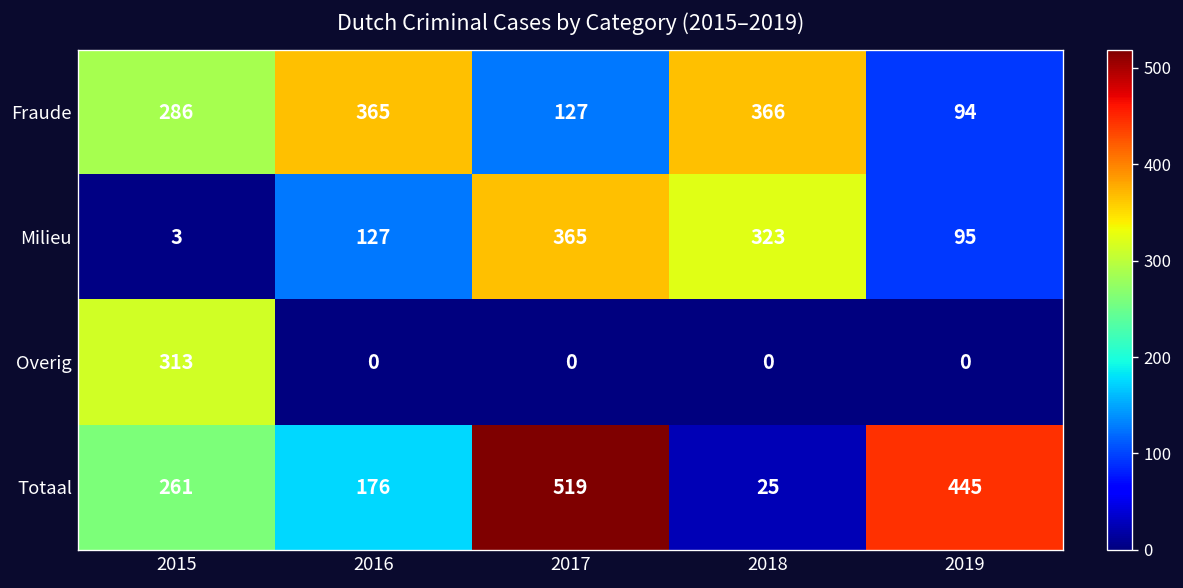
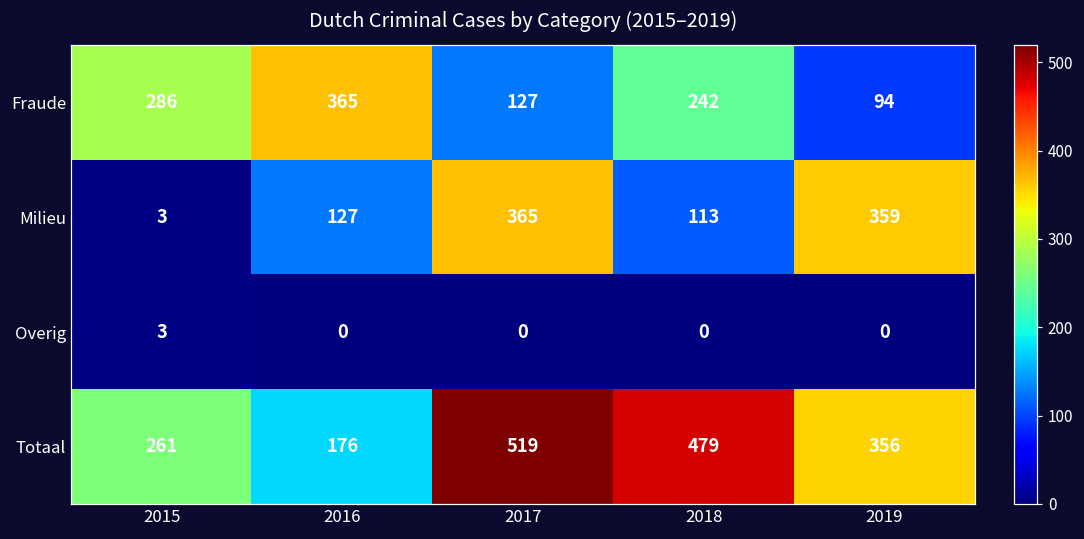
Fraude, 2018: 366 -> 242
Milieu, 2018: 323 -> 113
Milieu, 2019: 95 -> 359
Overig, 2015: 313 -> 3
Totaal, 2018: 25 -> 479
Totaal, 2019: 445 -> 356
